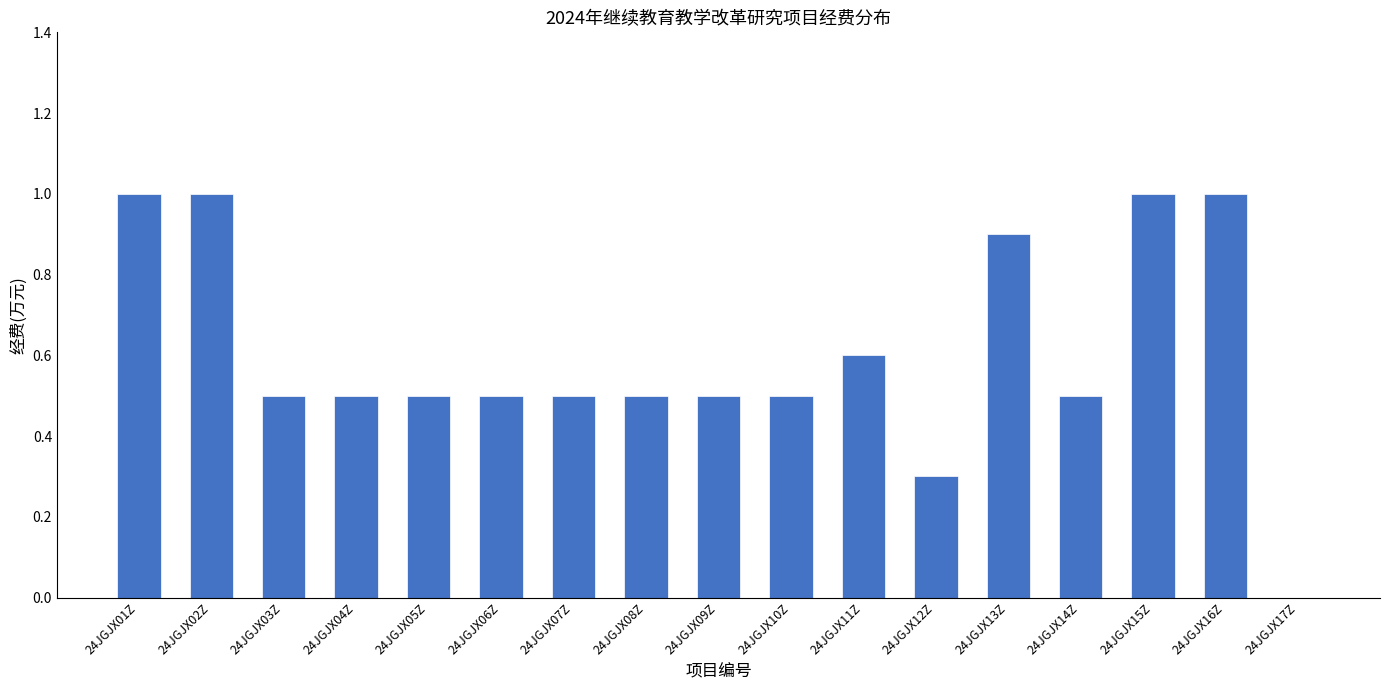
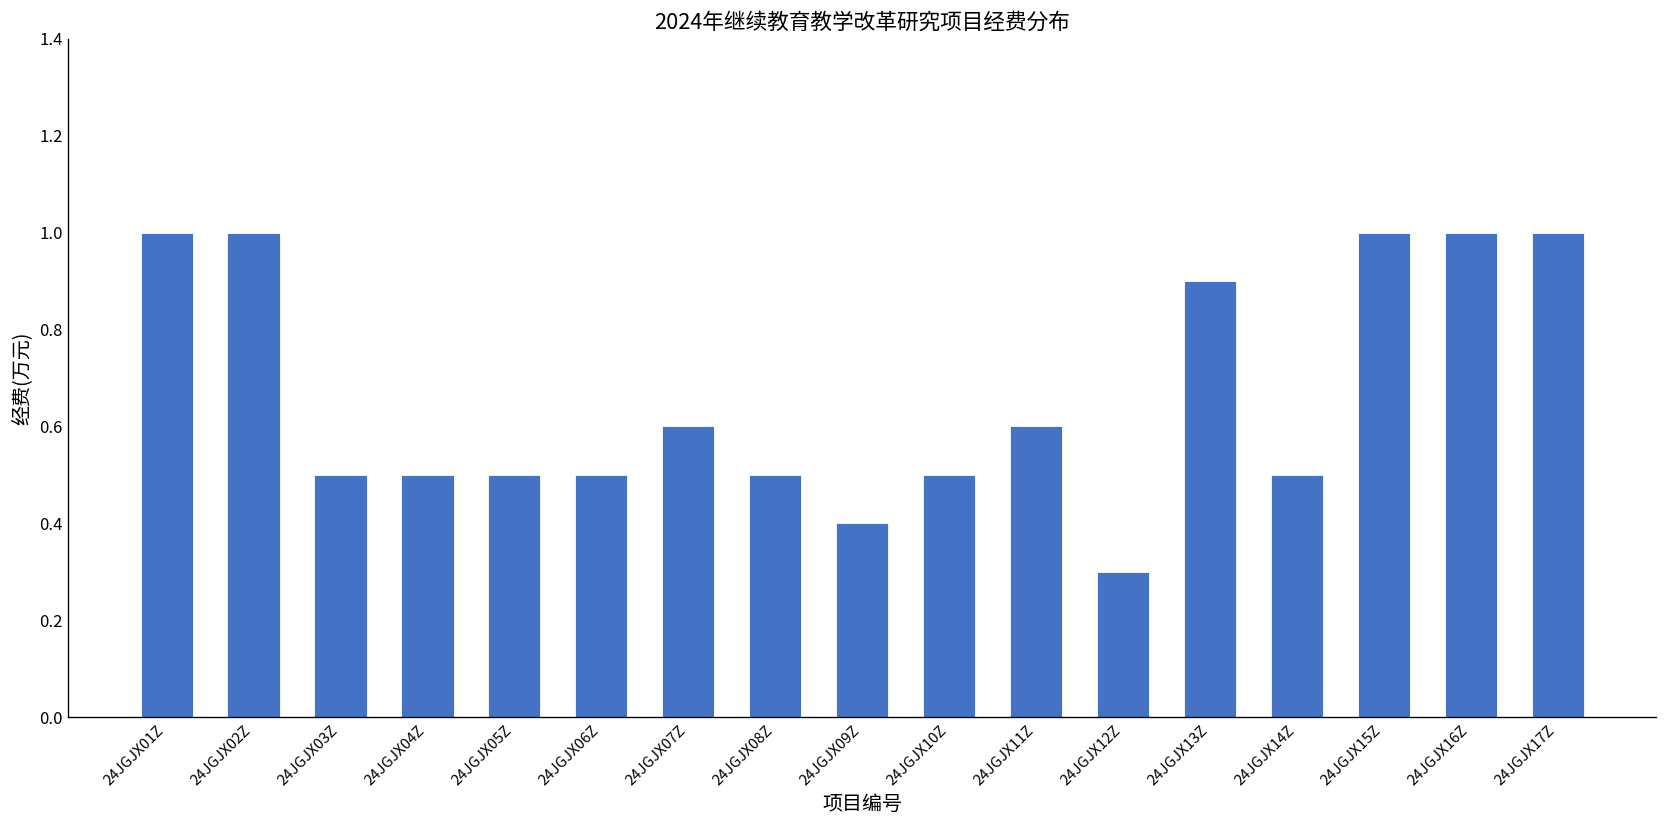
24JGJX07Z: 0.5 -> 0.6
24JGJX09Z: 0.5 -> 0.4
24JGJX17Z: 0 -> 1
